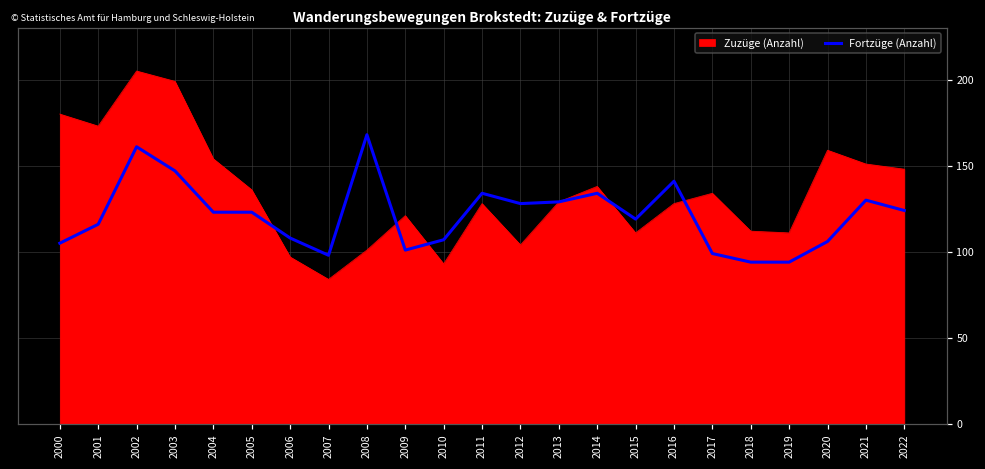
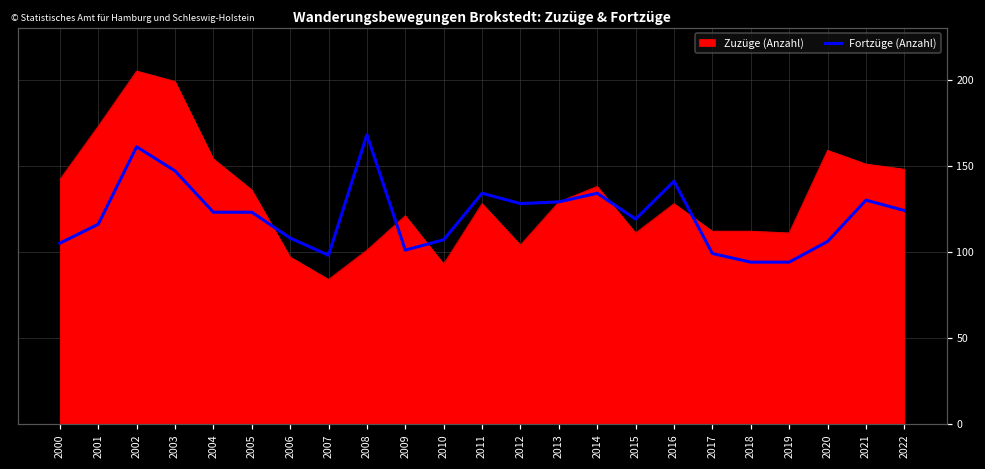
Zuzüge (Anzahl), 2000: 180 -> 142
Zuzüge (Anzahl), 2017: 134 -> 112
